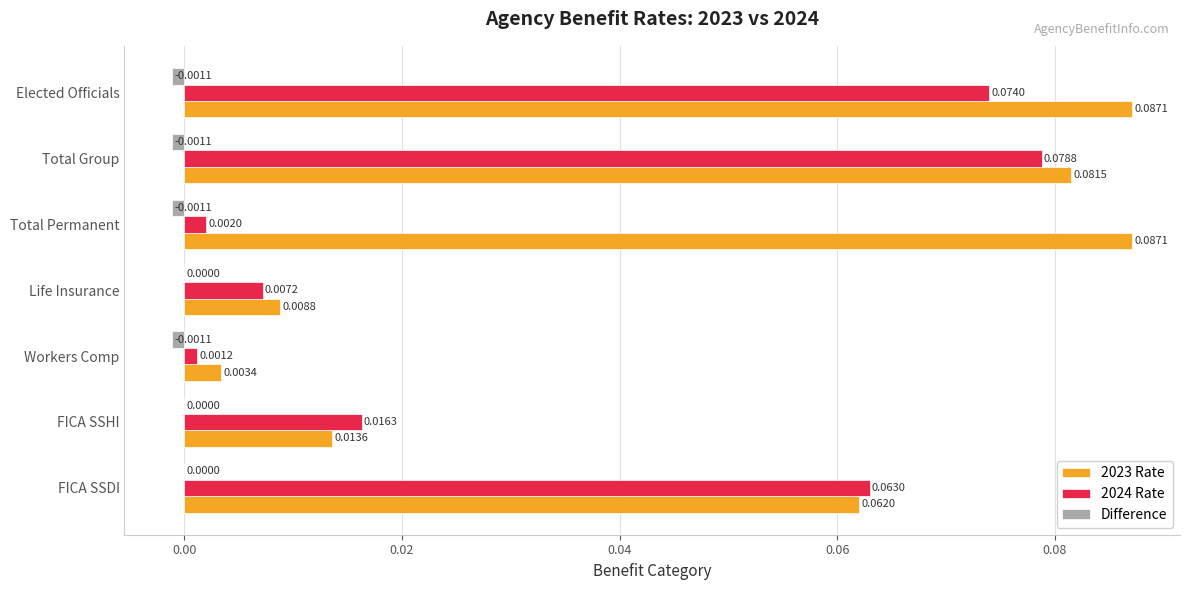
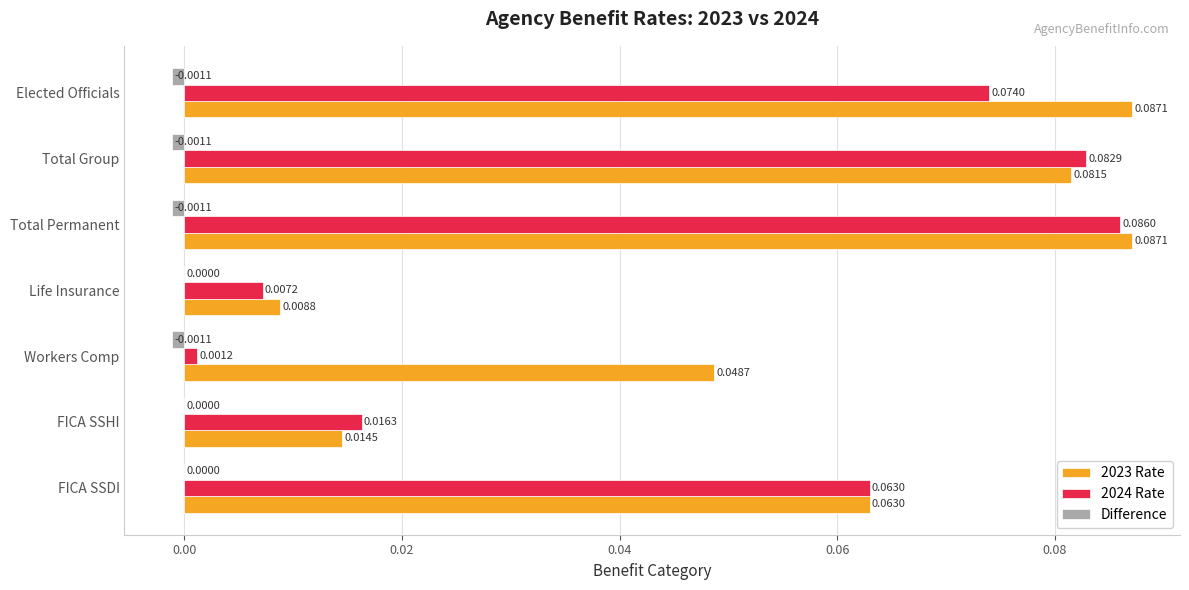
2024 Rate, Total Group: 0.0788 -> 0.0829
2024 Rate, Total Permanent: 0.0020 -> 0.0860
2023 Rate, Workers Comp: 0.0034 -> 0.0487
2023 Rate, FICA SSHI: 0.0136 -> 0.0145
2023 Rate, FICA SSDI: 0.0620 -> 0.0630
